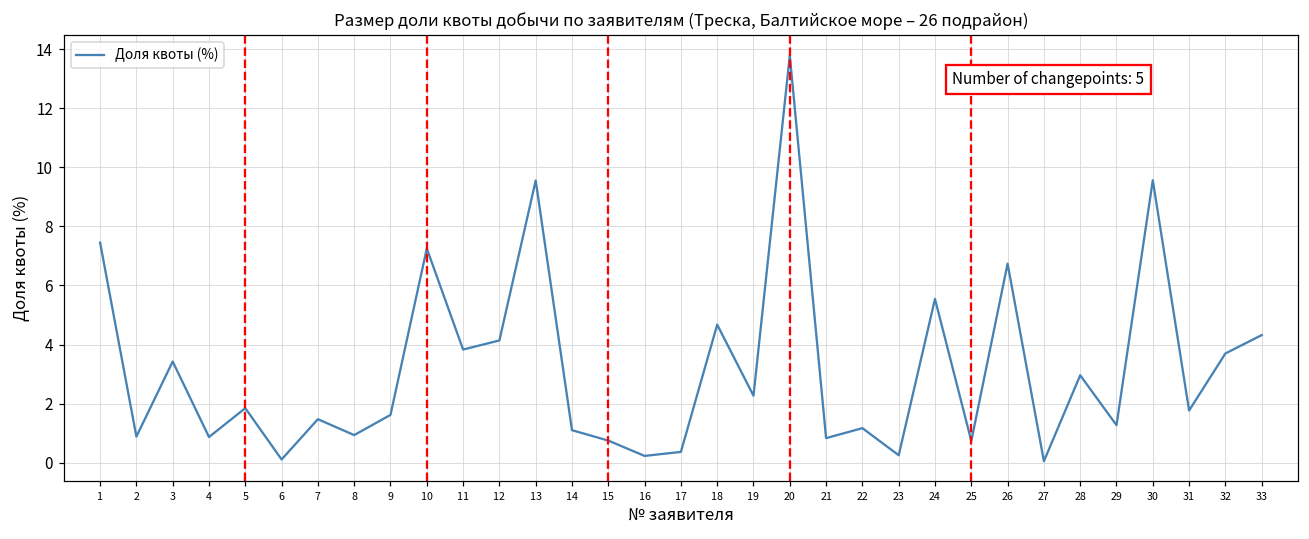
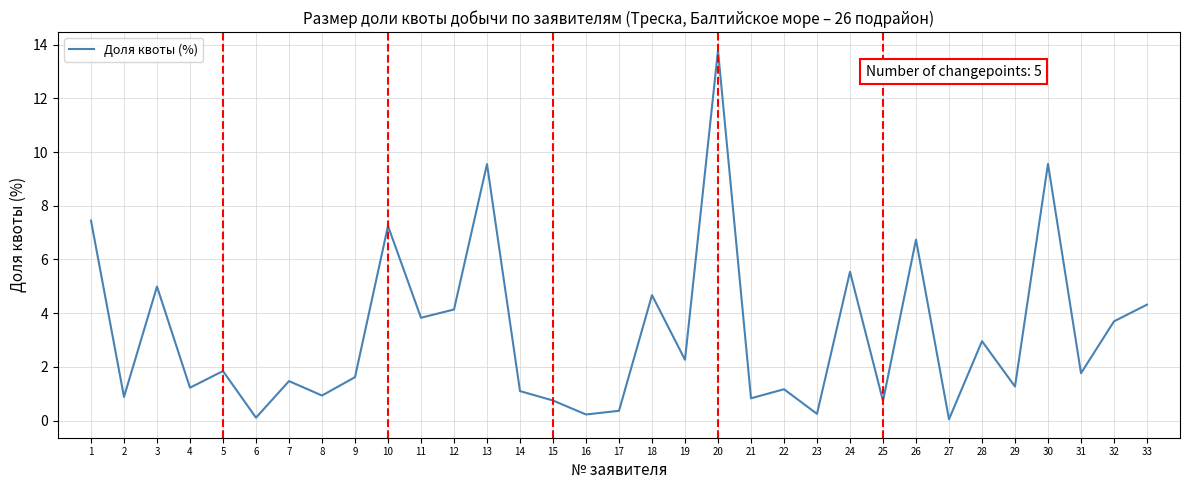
3: 3.4 -> 5.0
4: 0.9 -> 1.2
